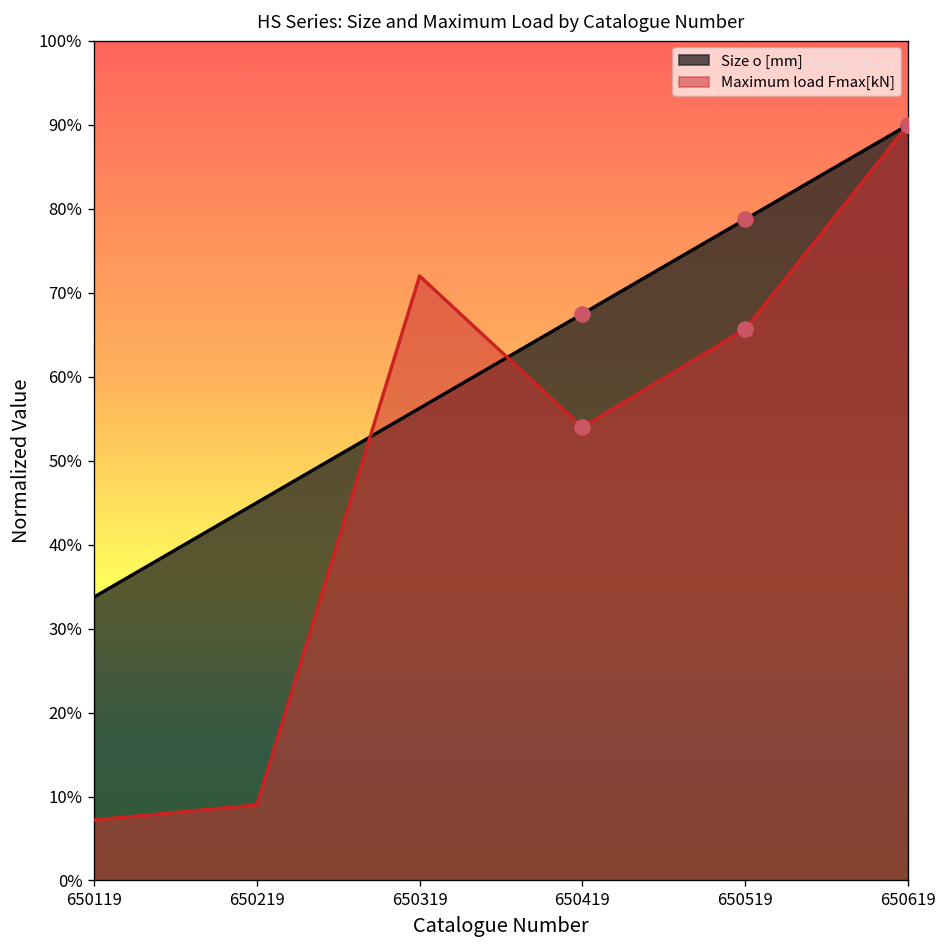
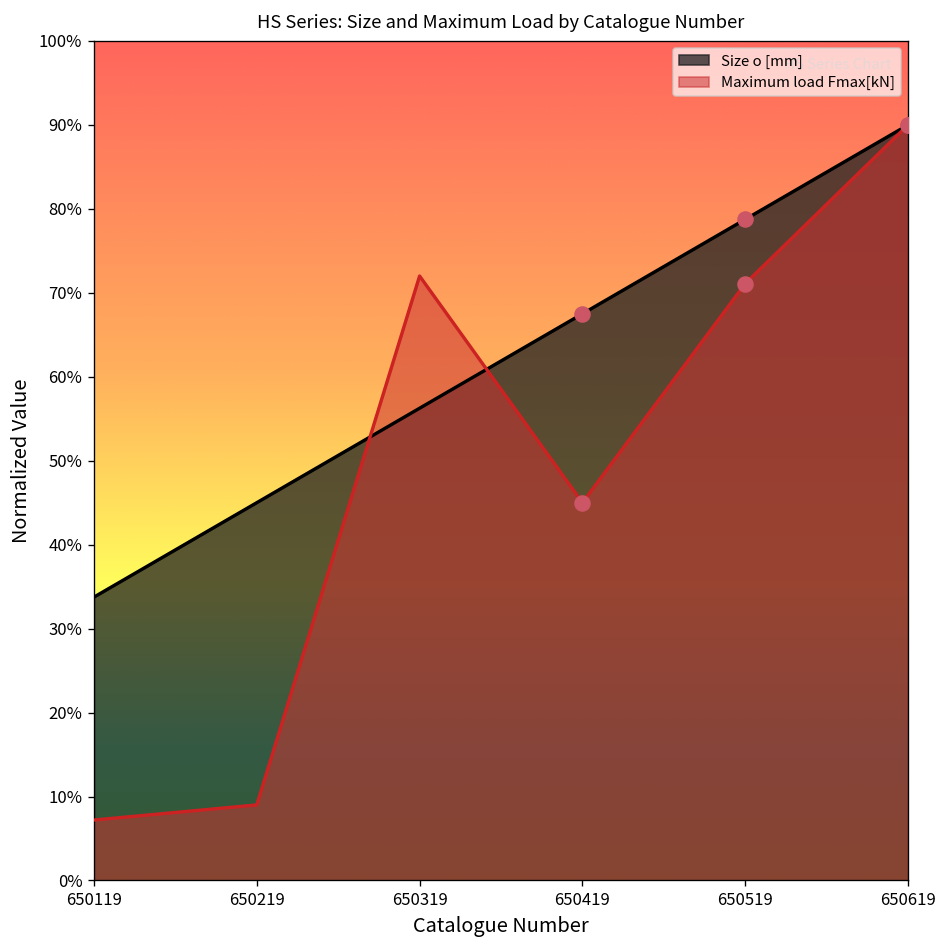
Maximum load Fmax[kN], 650419: 54% -> 45%
Maximum load Fmax[kN], 650519: 66% -> 71%
